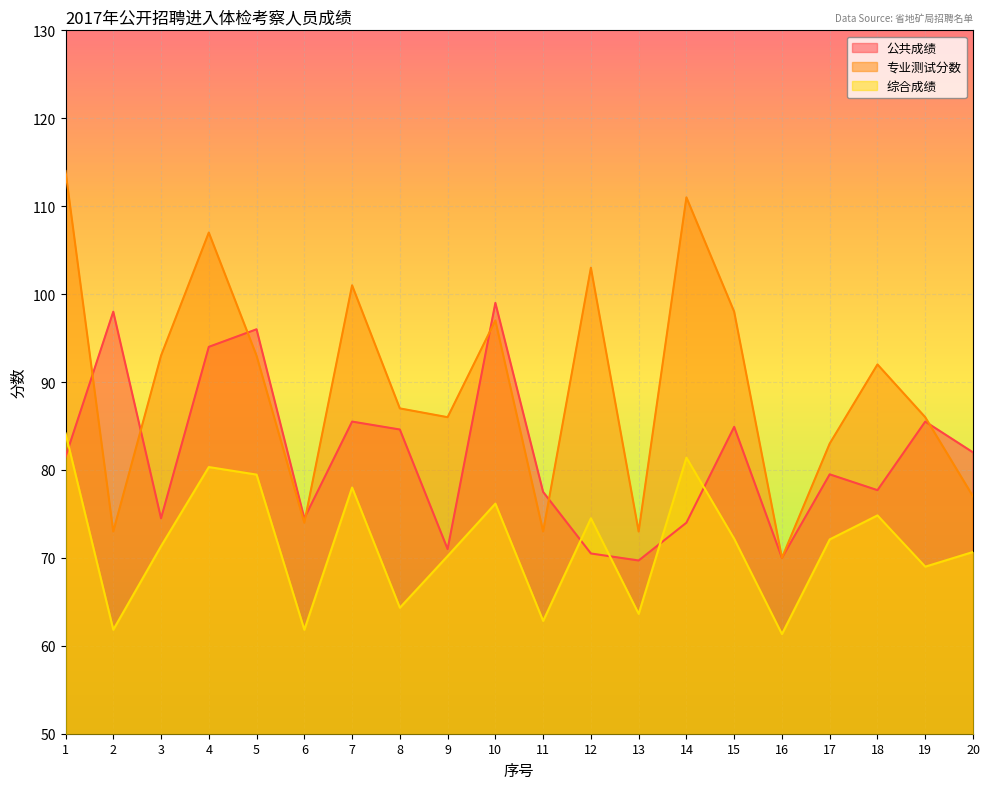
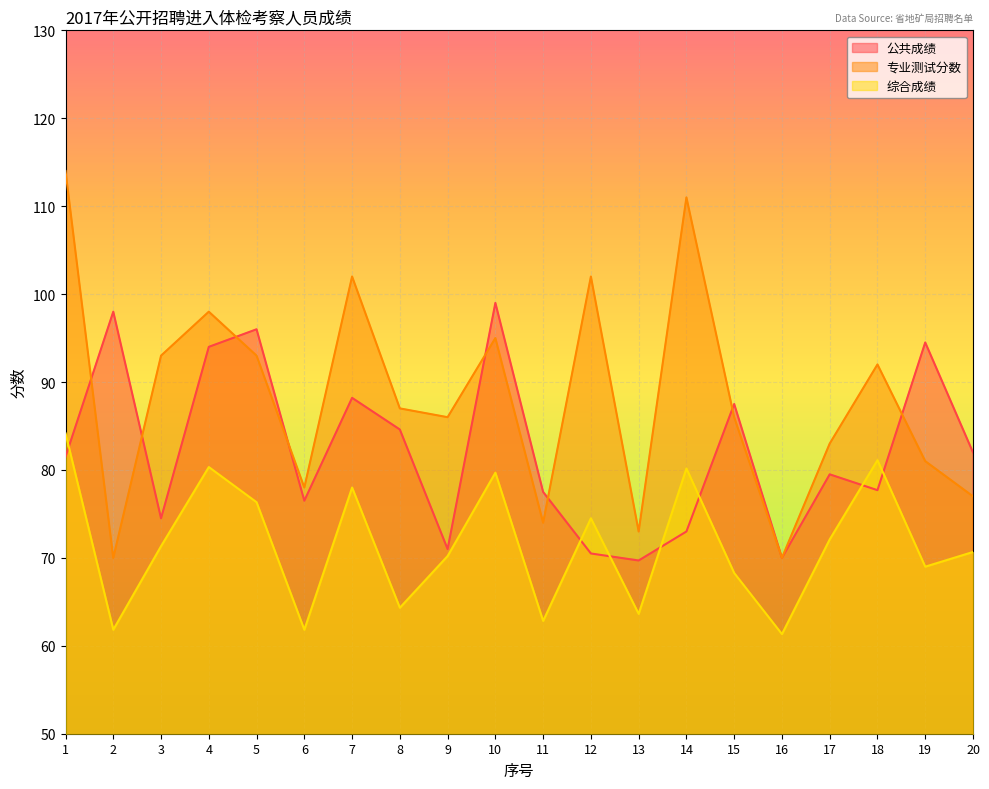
专业测试分数, 2: 73 -> 70
专业测试分数, 4: 107 -> 98
综合成绩, 5: 79 -> 76
公共成绩, 6: 75 -> 77
专业测试分数, 6: 74 -> 78
公共成绩, 7: 86 -> 88
专业测试分数, 7: 101 -> 102
专业测试分数, 10: 97 -> 95
综合成绩, 10: 76 -> 80
专业测试分数, 11: 73 -> 74
专业测试分数, 12: 103 -> 102
公共成绩, 14: 74 -> 73
综合成绩, 14: 81 -> 80
公共成绩, 15: 85 -> 88
专业测试分数, 15: 98 -> 86
综合成绩, 15: 72 -> 68
综合成绩, 18: 75 -> 81
公共成绩, 19: 86 -> 95
专业测试分数, 19: 86 -> 81
